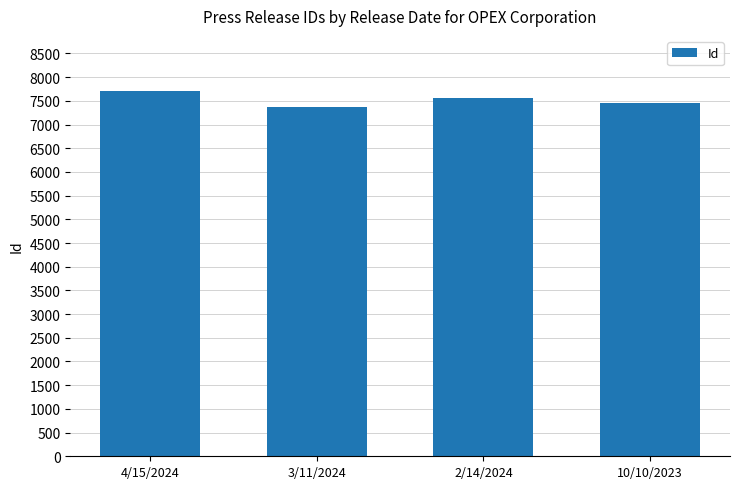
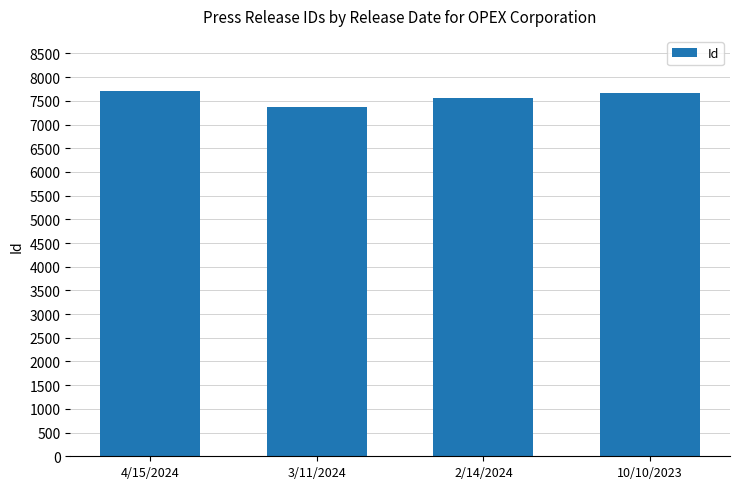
10/10/2023: 7400 -> 7700
